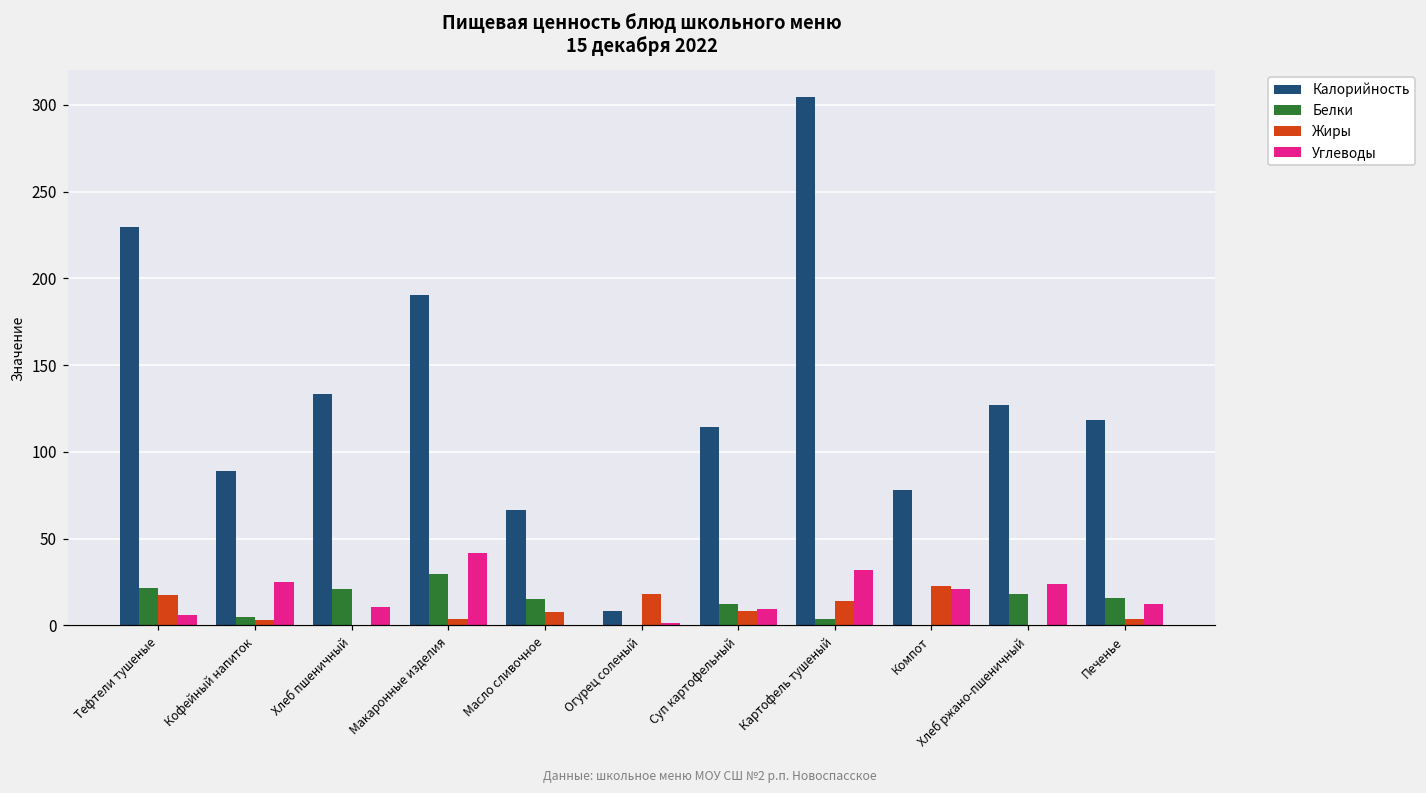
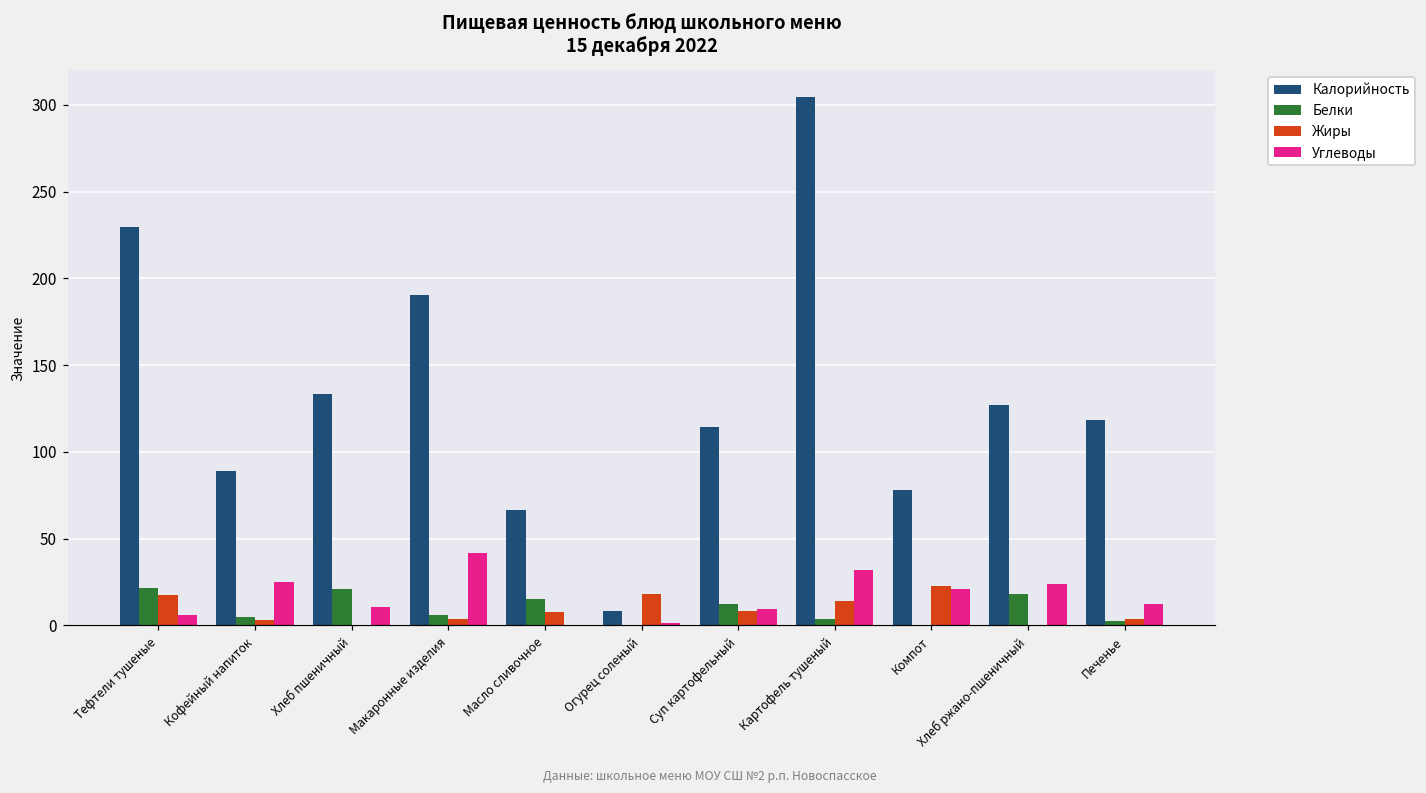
Белки, Макаронные изделия: 30 -> 6
Белки, Печенье: 16 -> 3
